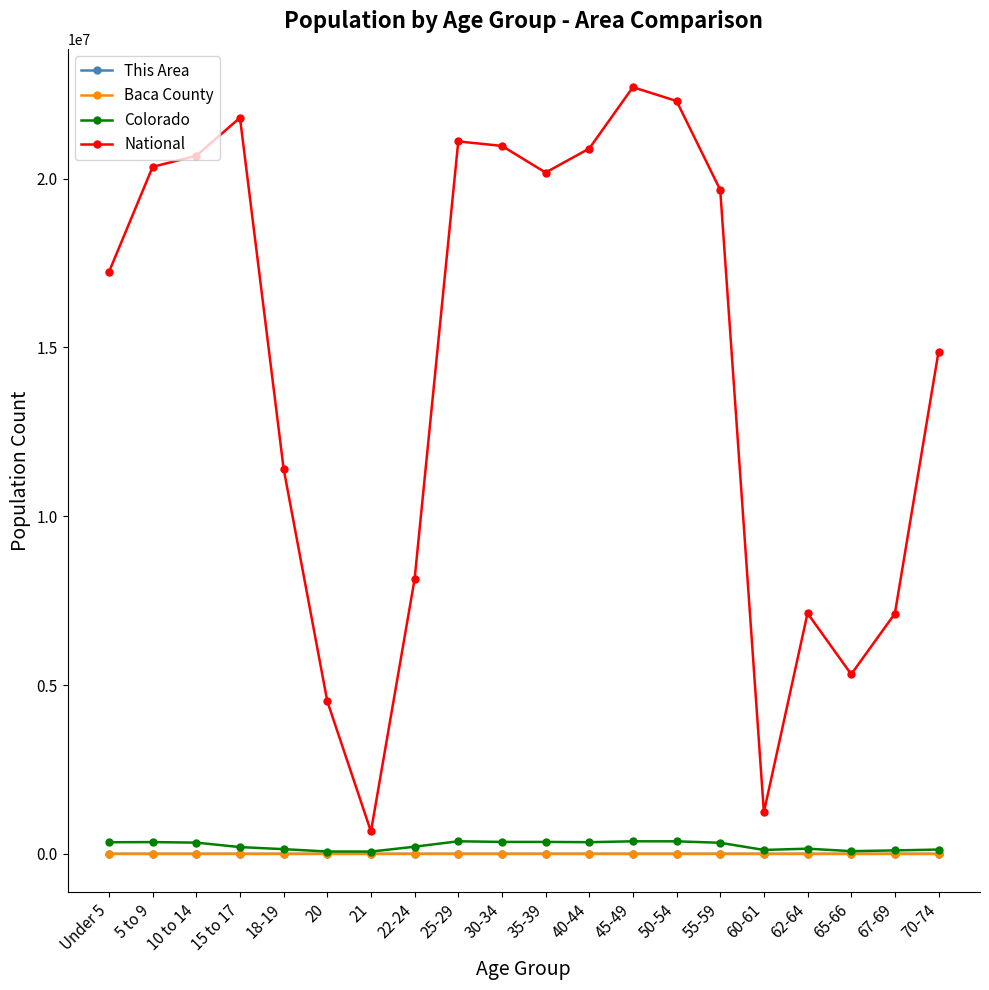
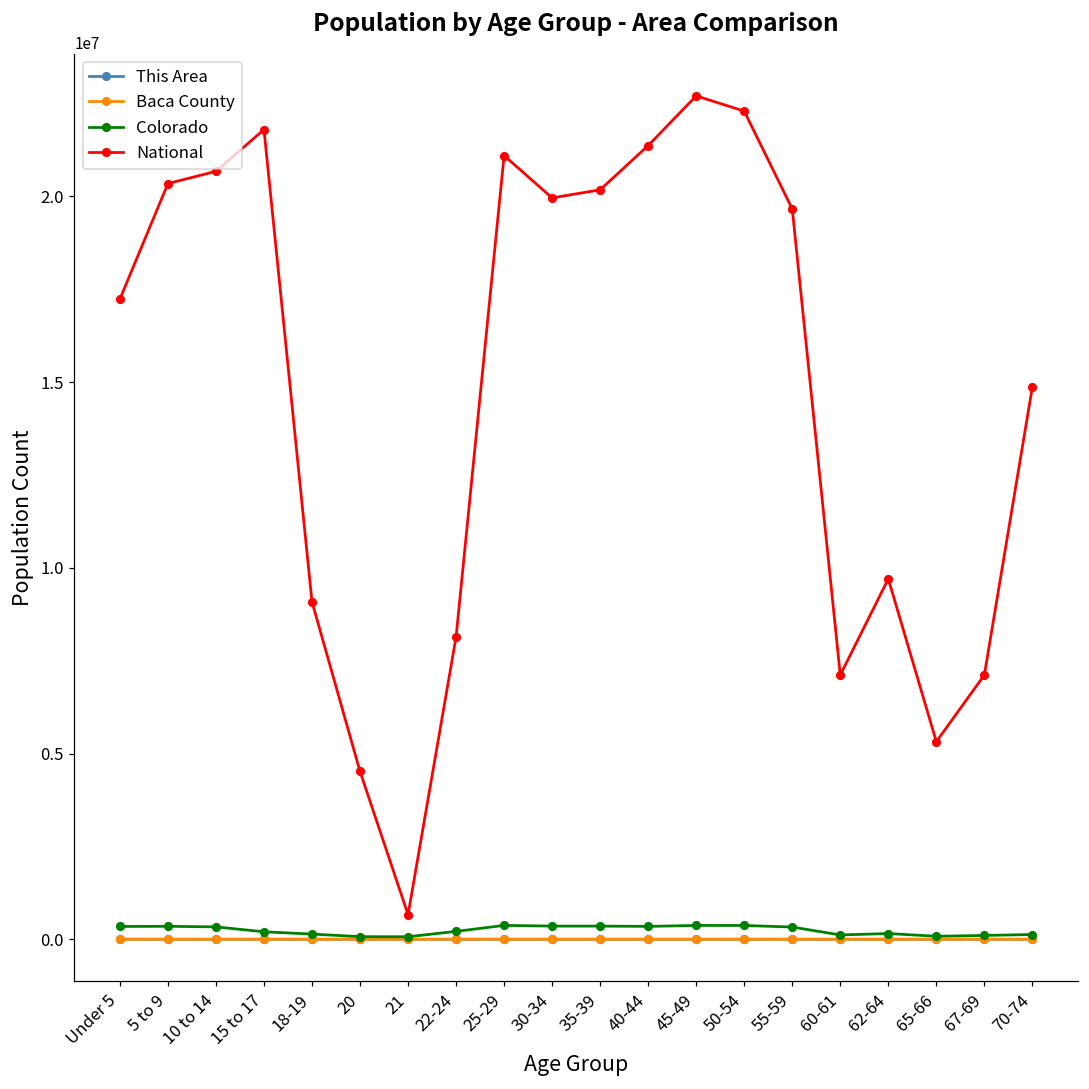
National, 18-19: 11400000 -> 9100000
National, 30-34: 21000000 -> 20000000
National, 40-44: 20900000 -> 21400000
National, 60-61: 1200000 -> 7100000
National, 62-64: 7100000 -> 9700000
